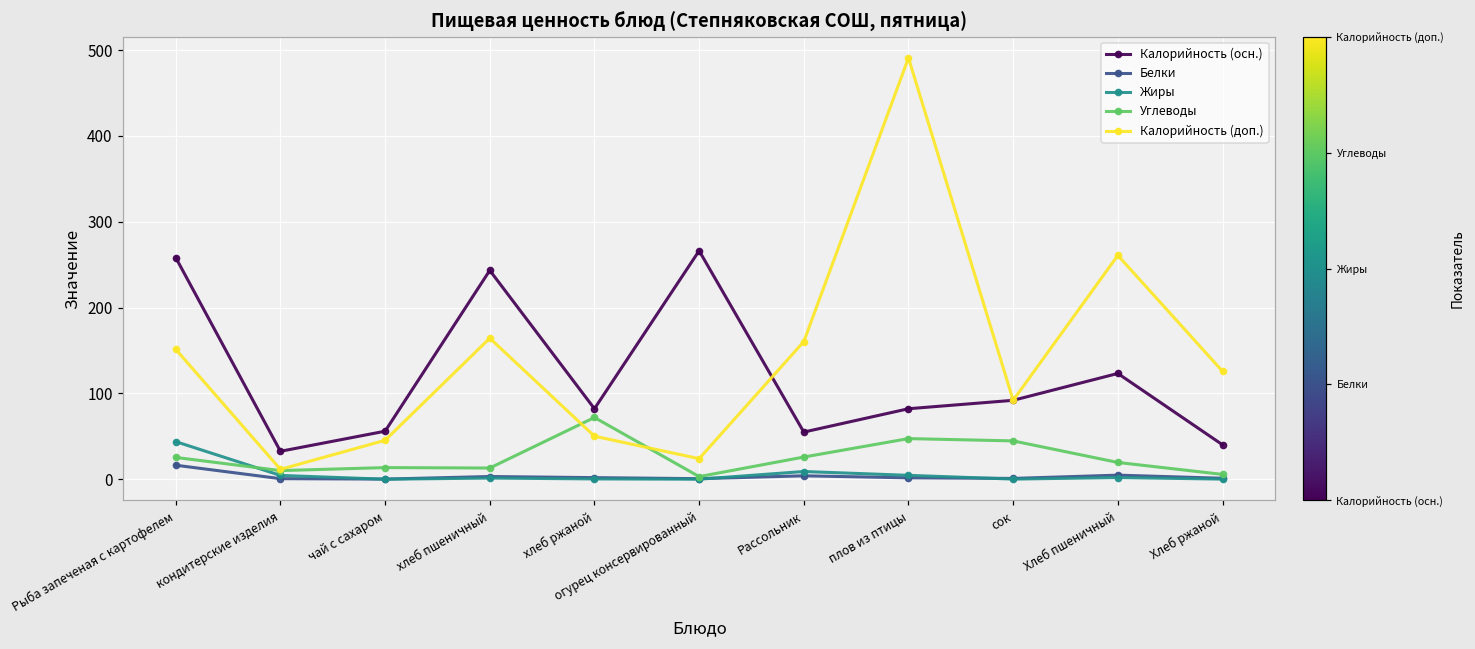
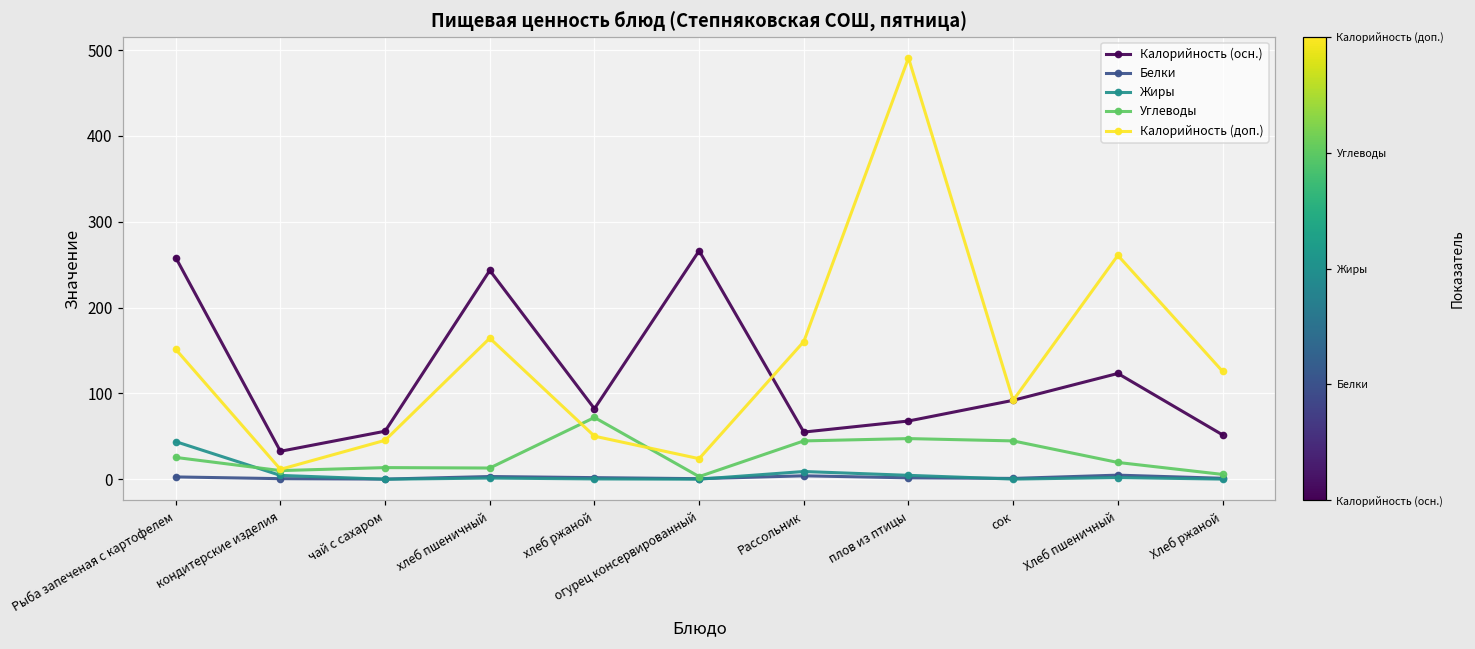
Белки, Рыба запеченая с картофелем: 20 -> 0
Углеводы, Рассольник: 30 -> 40
Калорийность (осн.), плов из птицы: 80 -> 70
Калорийность (осн.), Хлеб ржаной: 40 -> 50
